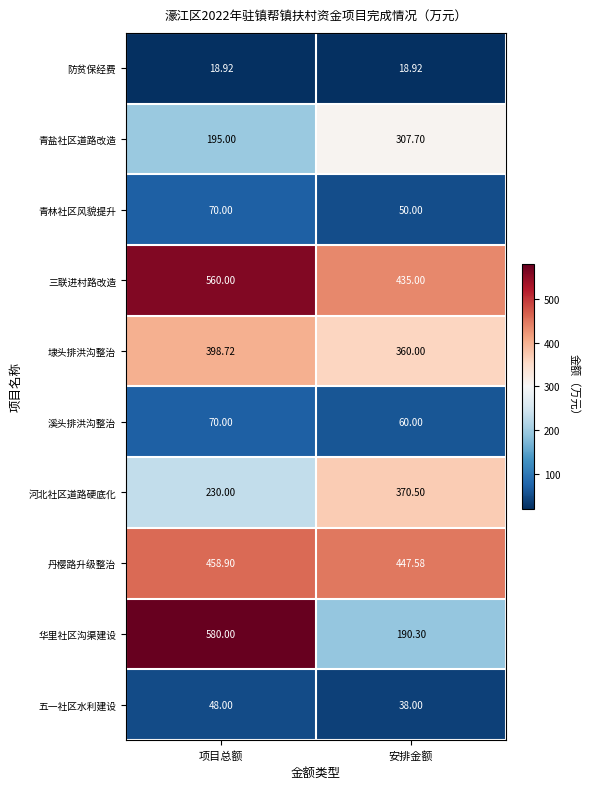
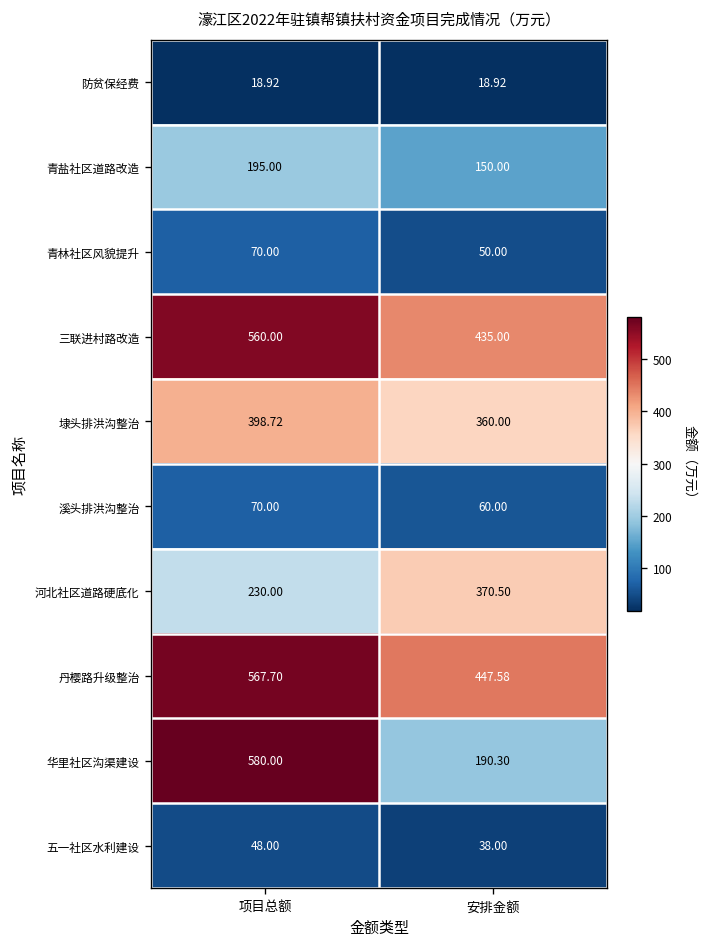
青盐社区道路改造, 安排金额: 307.70 -> 150.00
丹樱路升级整治, 项目总额: 458.90 -> 567.70
